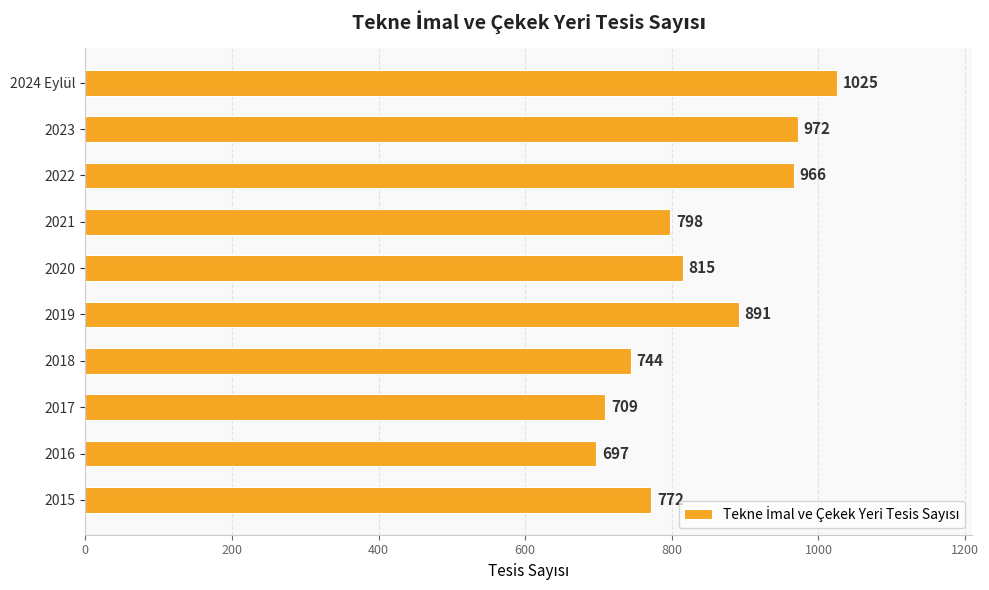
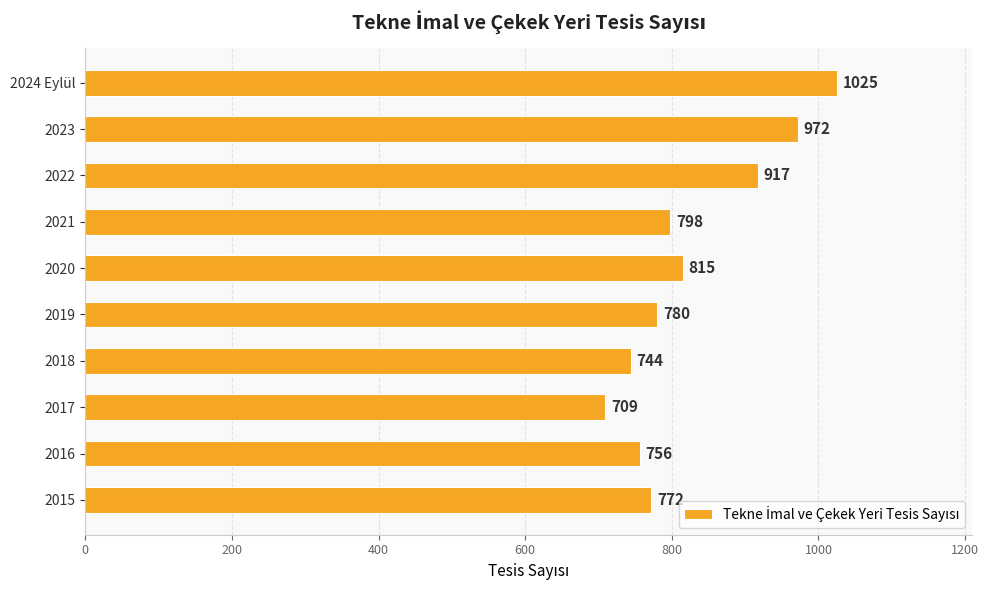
2022: 966 -> 917
2019: 891 -> 780
2016: 697 -> 756
